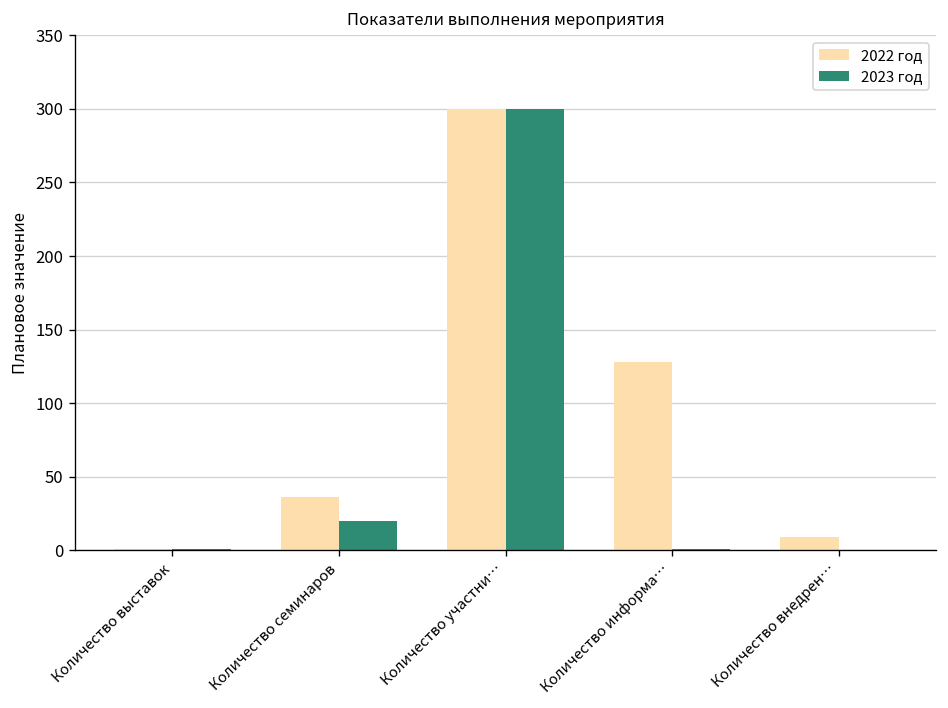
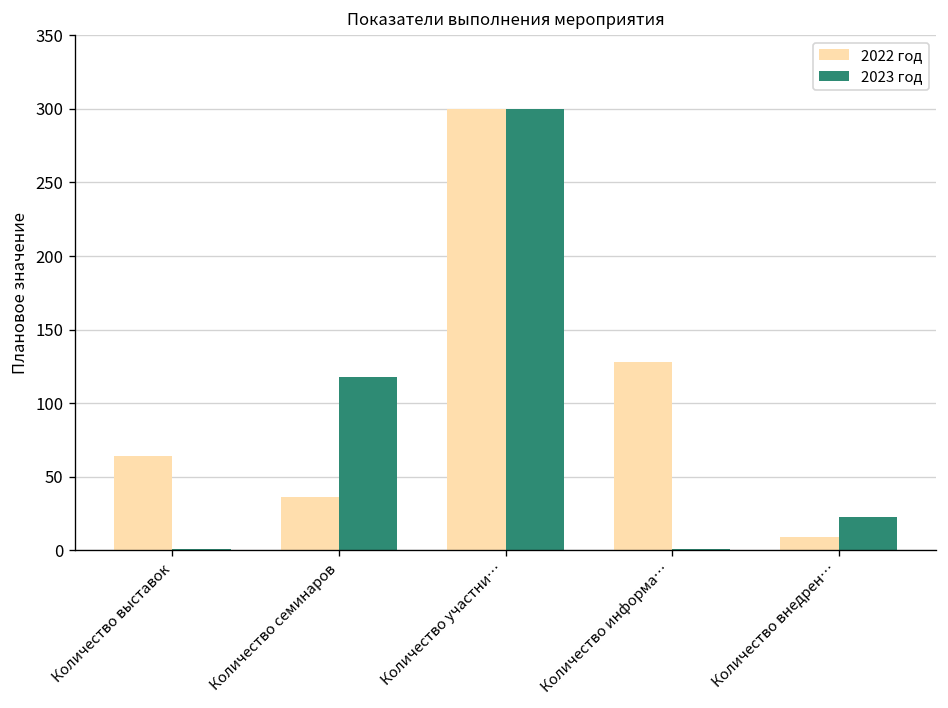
2022 год, Количество выставок: 1 -> 64
2023 год, Количество семинаров: 20 -> 118
2023 год, Количество внедрен…: 0 -> 23
